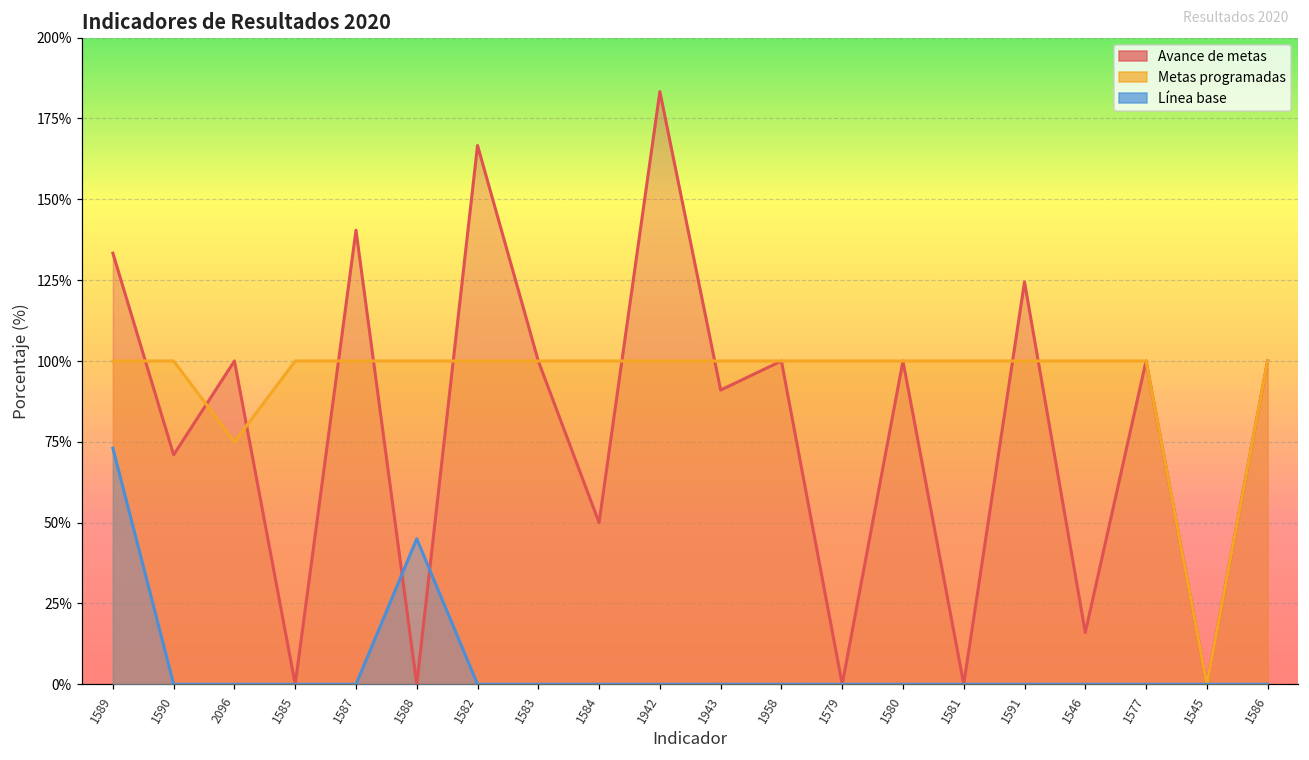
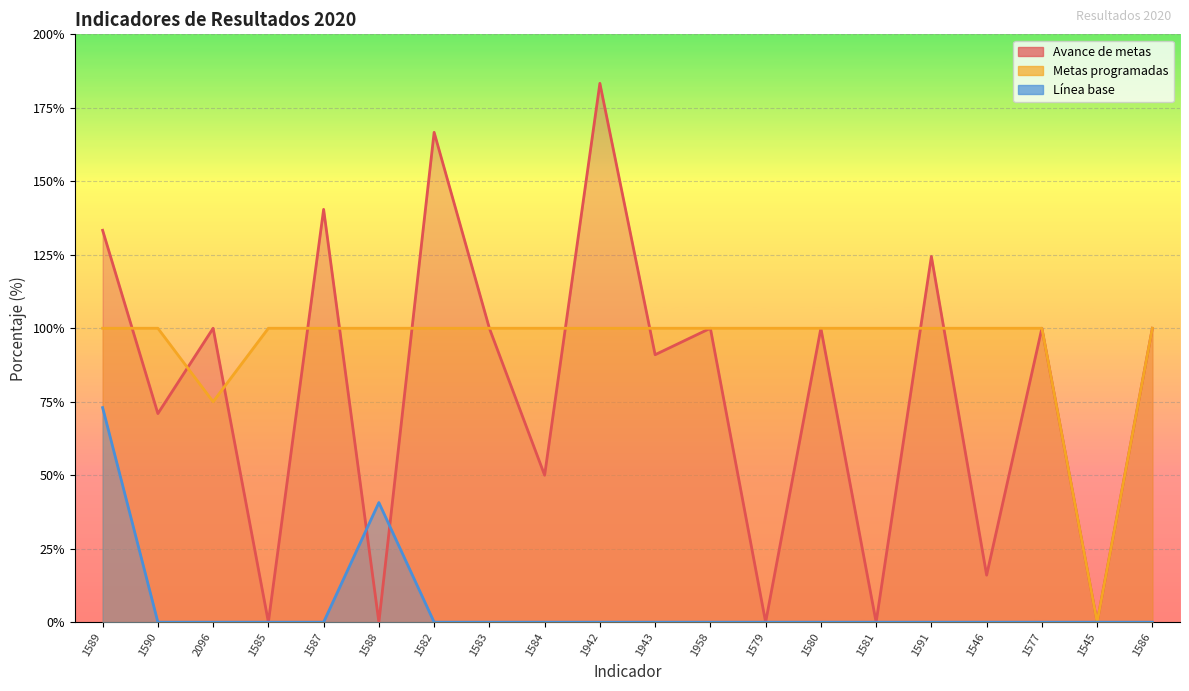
Línea base, 1588: 45% -> 41%
